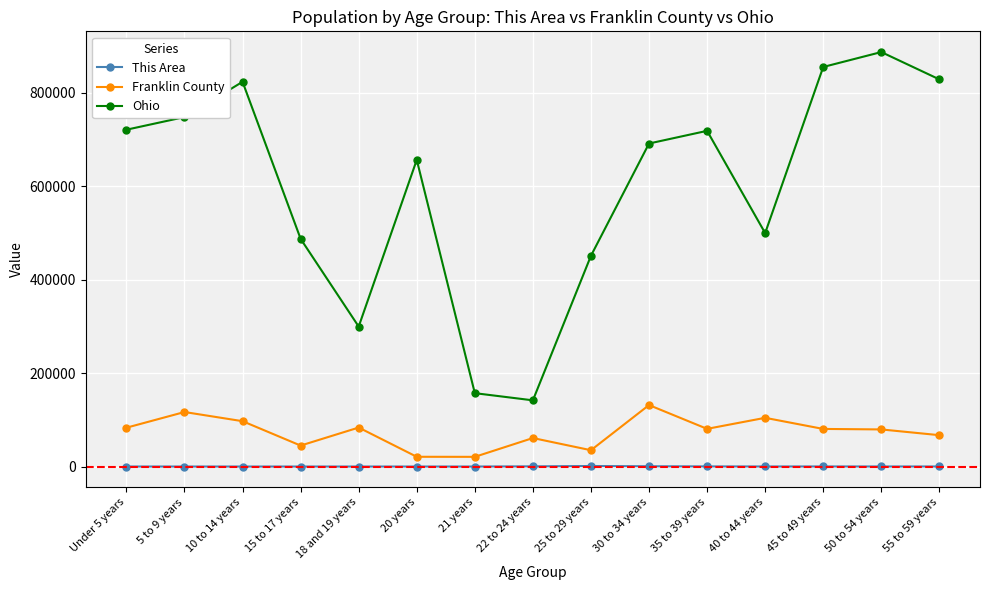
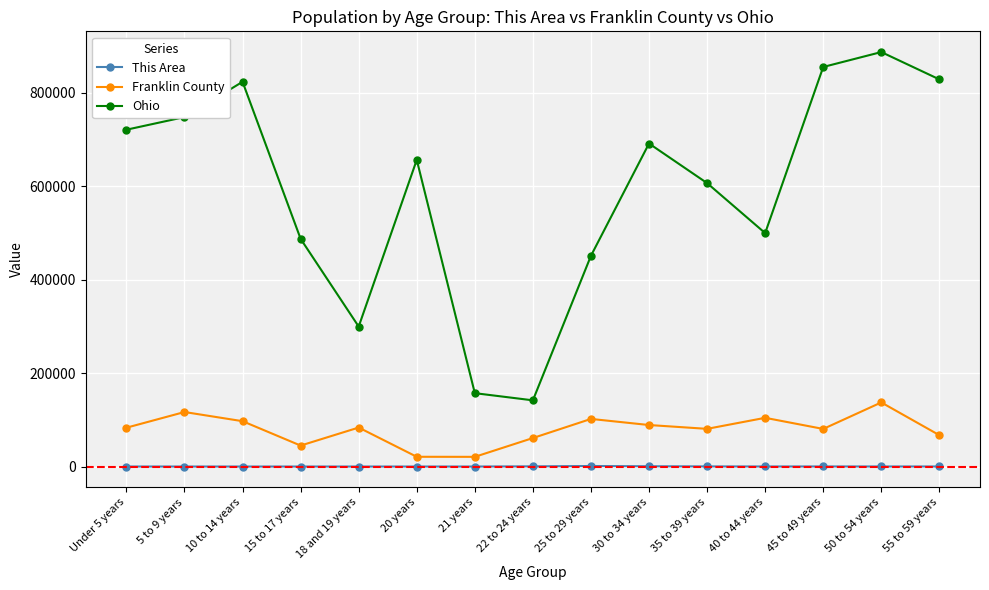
Franklin County, 25 to 29 years: 30000 -> 100000
Franklin County, 30 to 34 years: 130000 -> 90000
Ohio, 35 to 39 years: 720000 -> 610000
Franklin County, 50 to 54 years: 80000 -> 140000
